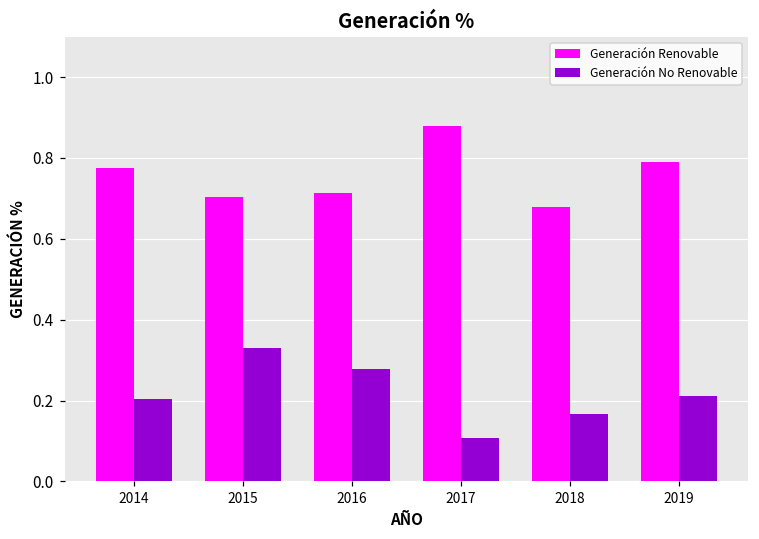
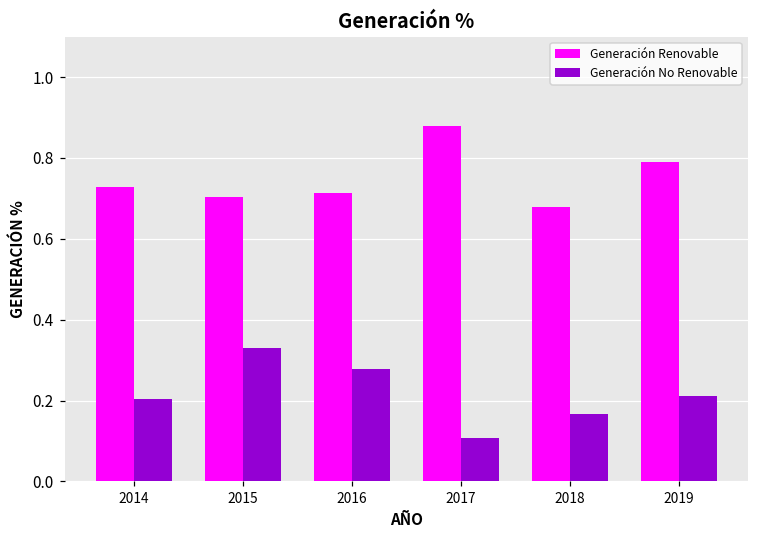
Generación Renovable, 2014: 0.78 -> 0.73
